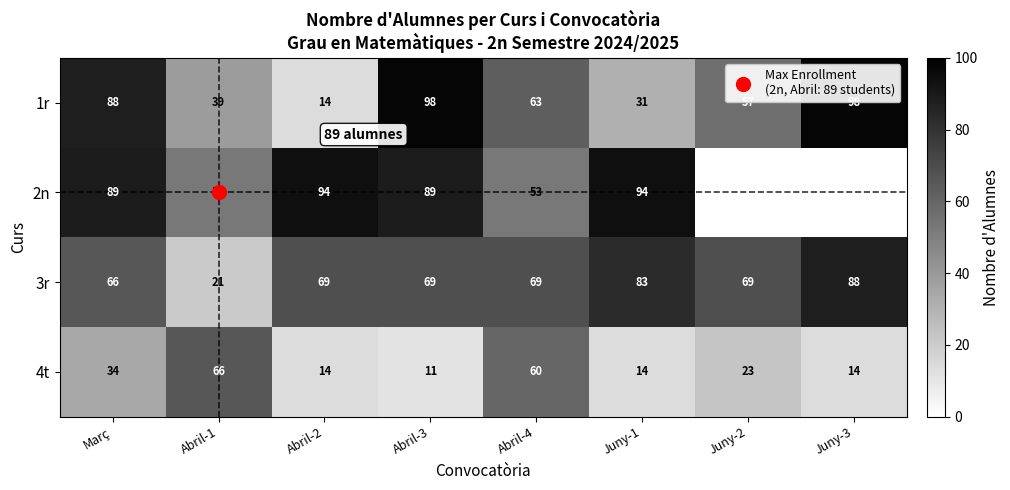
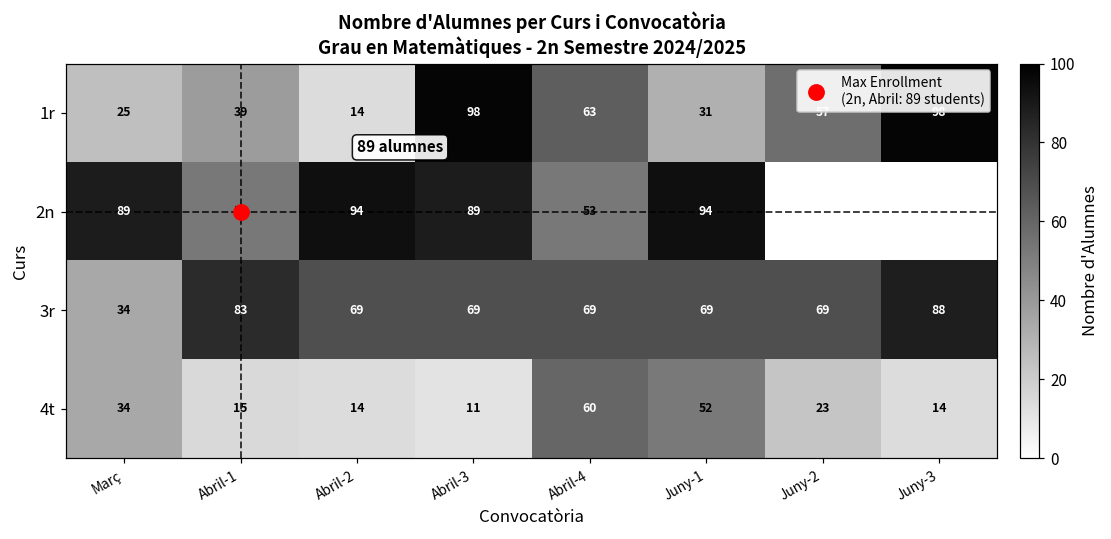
1r, Març: 88 -> 25
3r, Març: 66 -> 34
3r, Abril-1: 21 -> 83
3r, Juny-1: 83 -> 69
4t, Abril-1: 66 -> 15
4t, Juny-1: 14 -> 52
